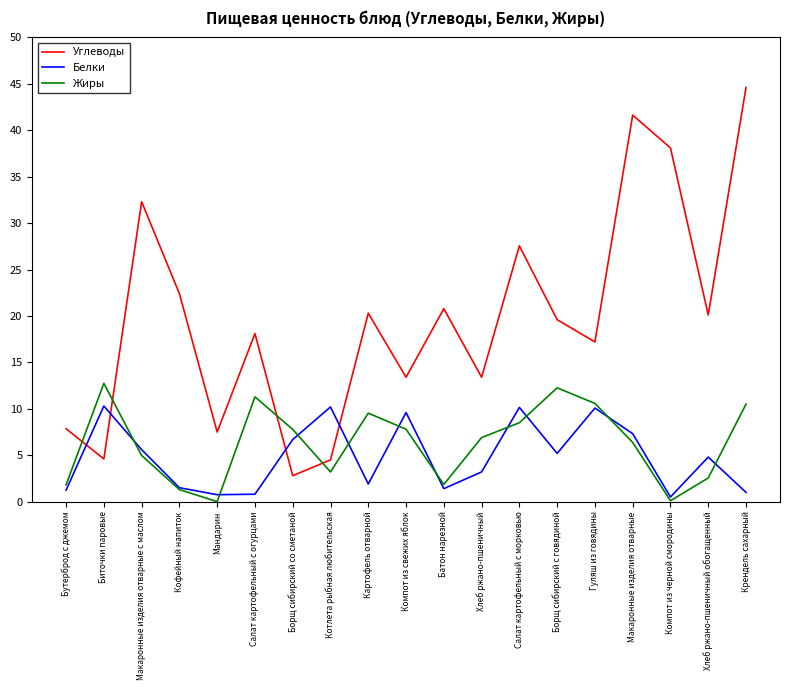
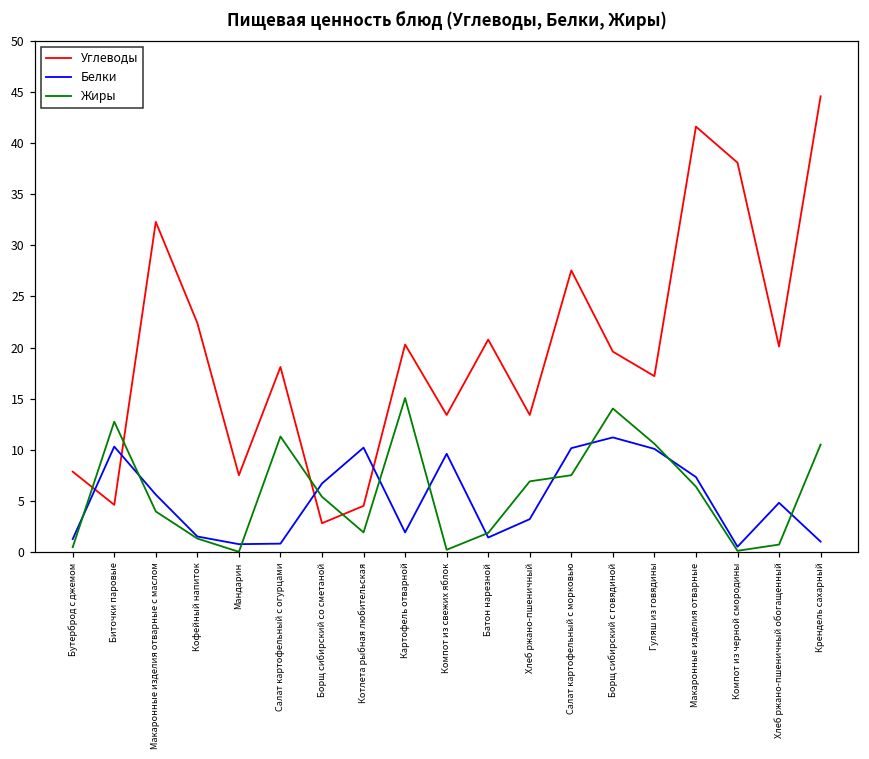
Жиры, Бутерброд с джемом: 2 -> 0
Жиры, Макаронные изделия отварные с маслом: 5 -> 4
Жиры, Борщ сибирский со сметаной: 8 -> 5
Жиры, Котлета рыбная любительская: 3 -> 2
Жиры, Картофель отварной: 10 -> 15
Жиры, Компот из свежих яблок: 8 -> 0
Жиры, Салат картофельный с морковью: 9 -> 8
Белки, Борщ сибирский с говядиной: 5 -> 11
Жиры, Борщ сибирский с говядиной: 12 -> 14
Жиры, Хлеб ржано-пшеничный обогащенный: 3 -> 1
